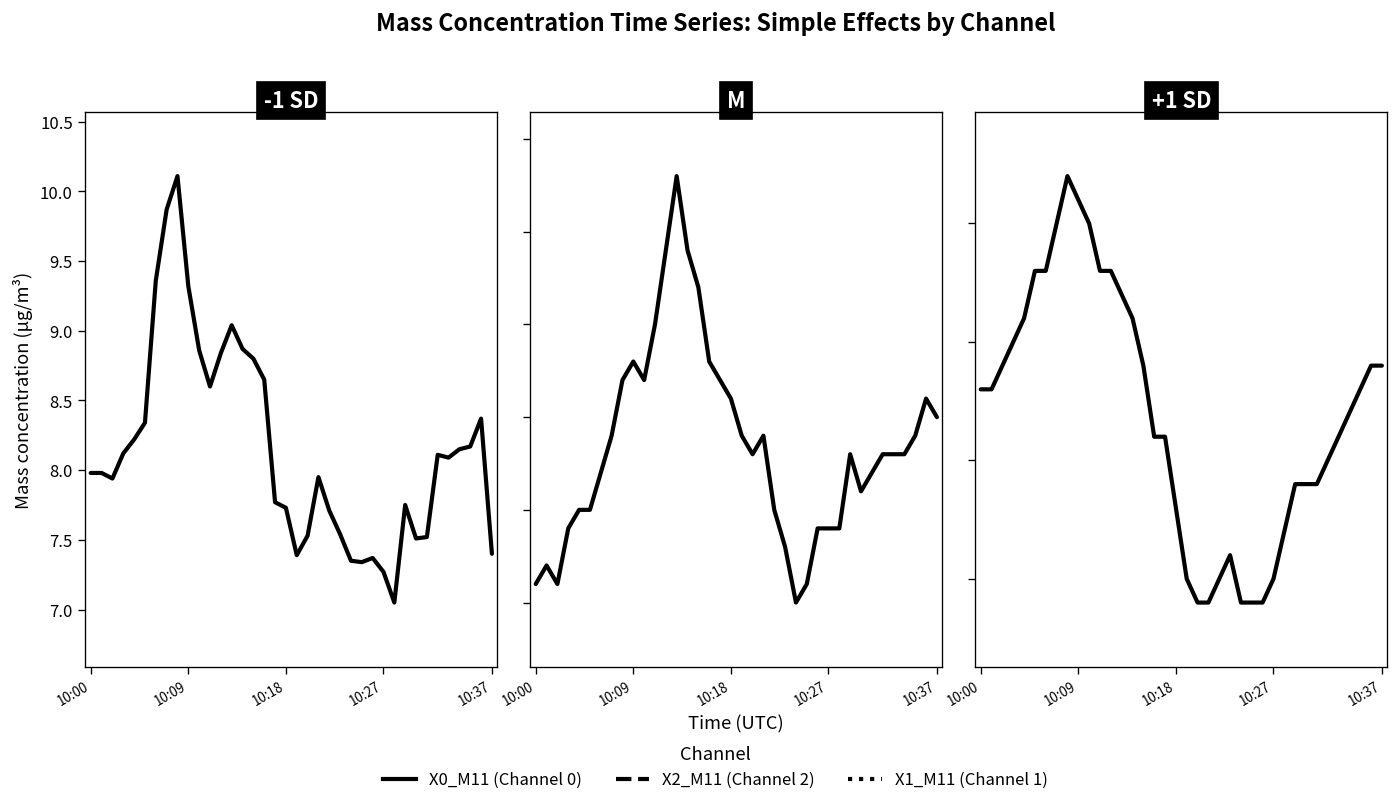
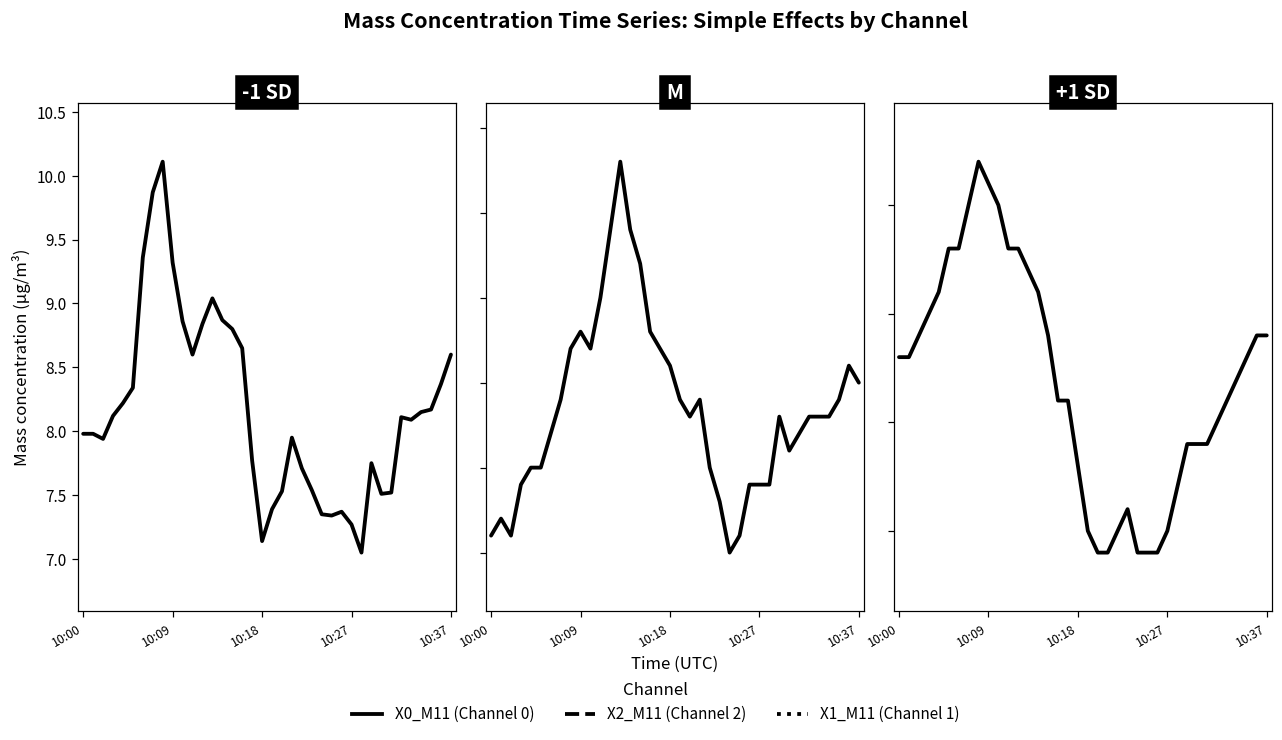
-1 SD, 10:18: 7.73 -> 7.14
-1 SD, 10:37: 7.4 -> 8.6
